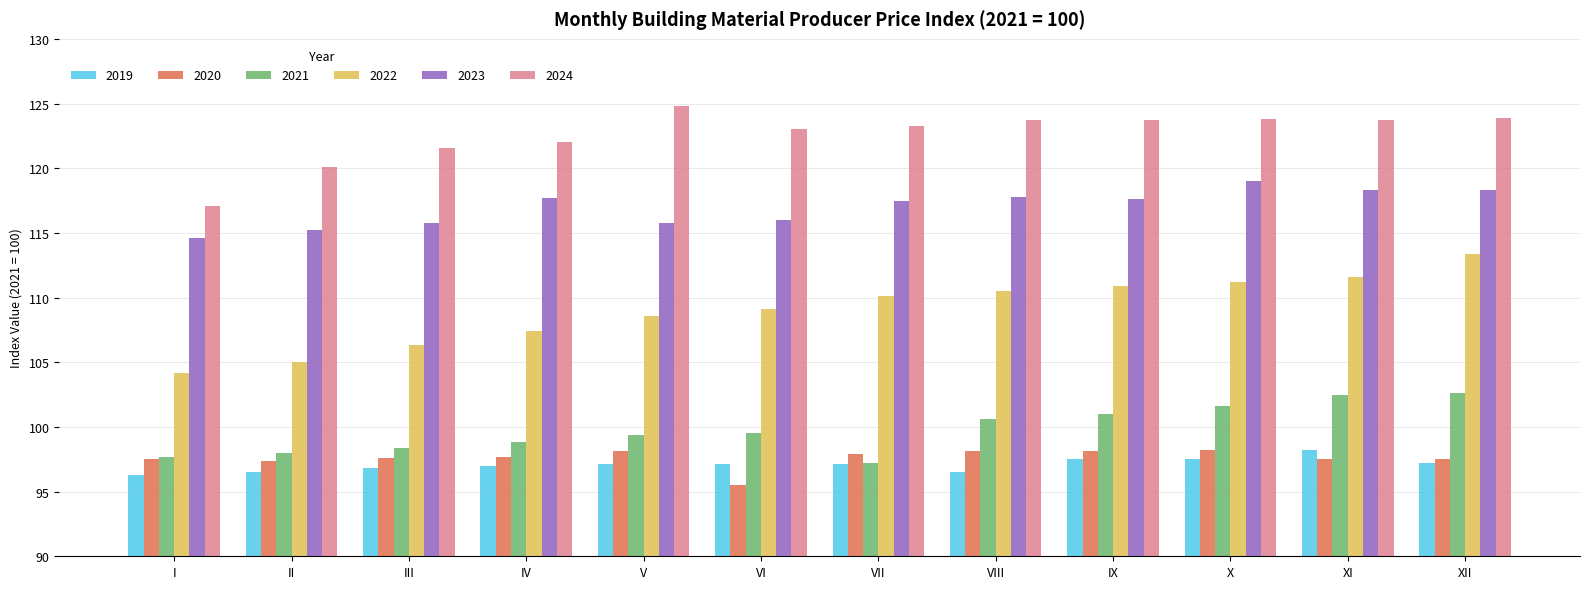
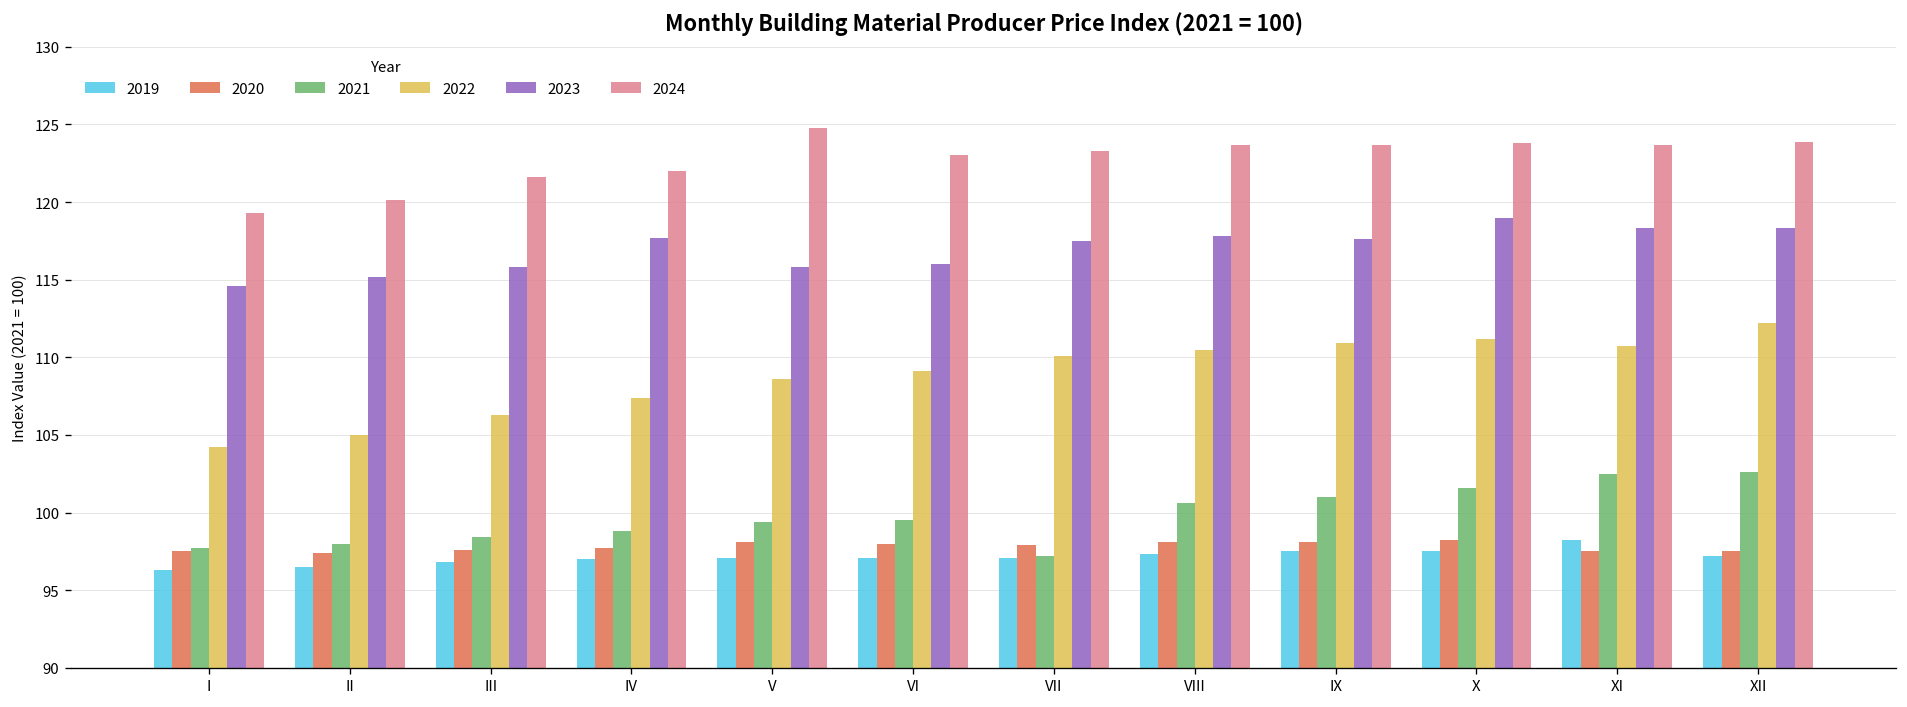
2024, I: 117.1 -> 119.3
2020, VI: 95.5 -> 98.0
2019, VIII: 96.5 -> 97.3
2022, XI: 111.6 -> 110.7
2022, XII: 113.4 -> 112.2
